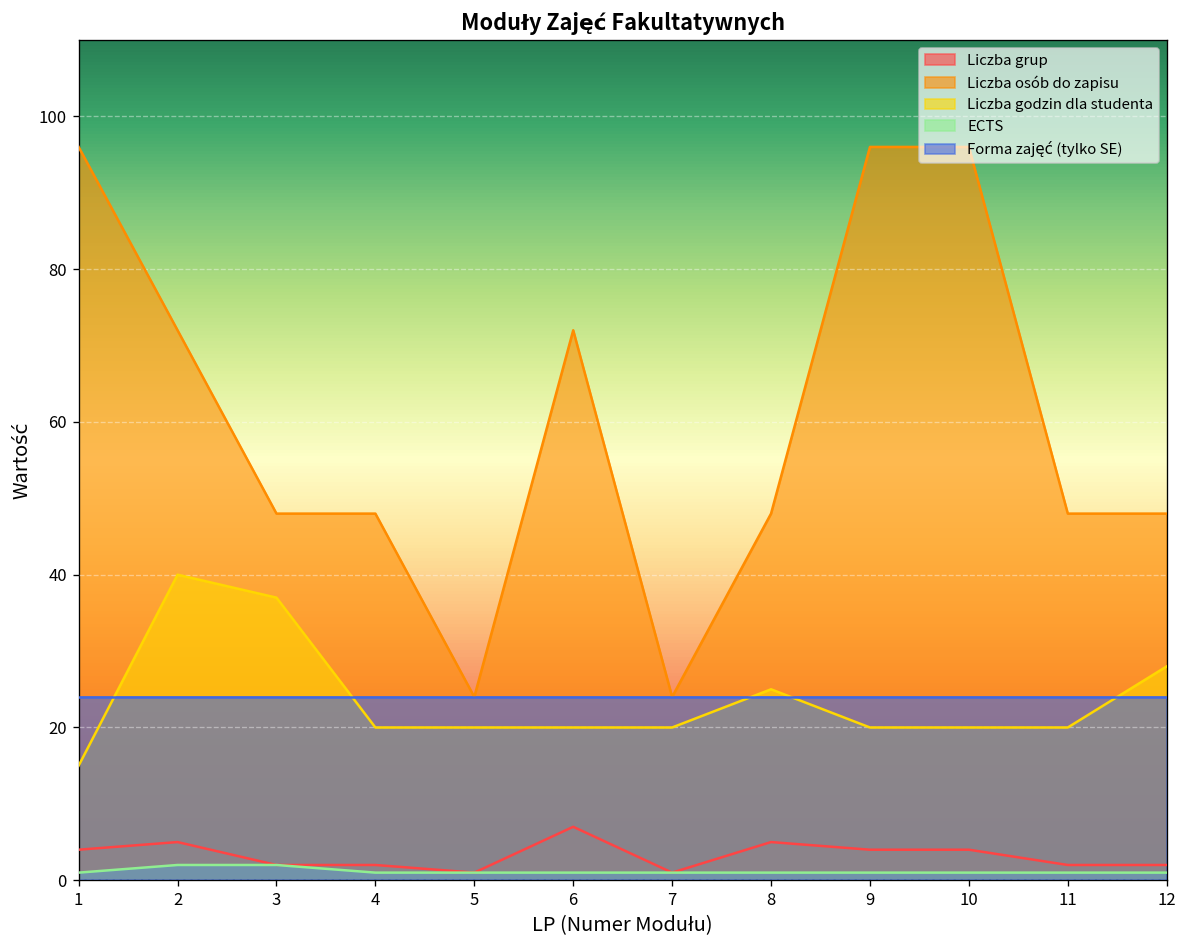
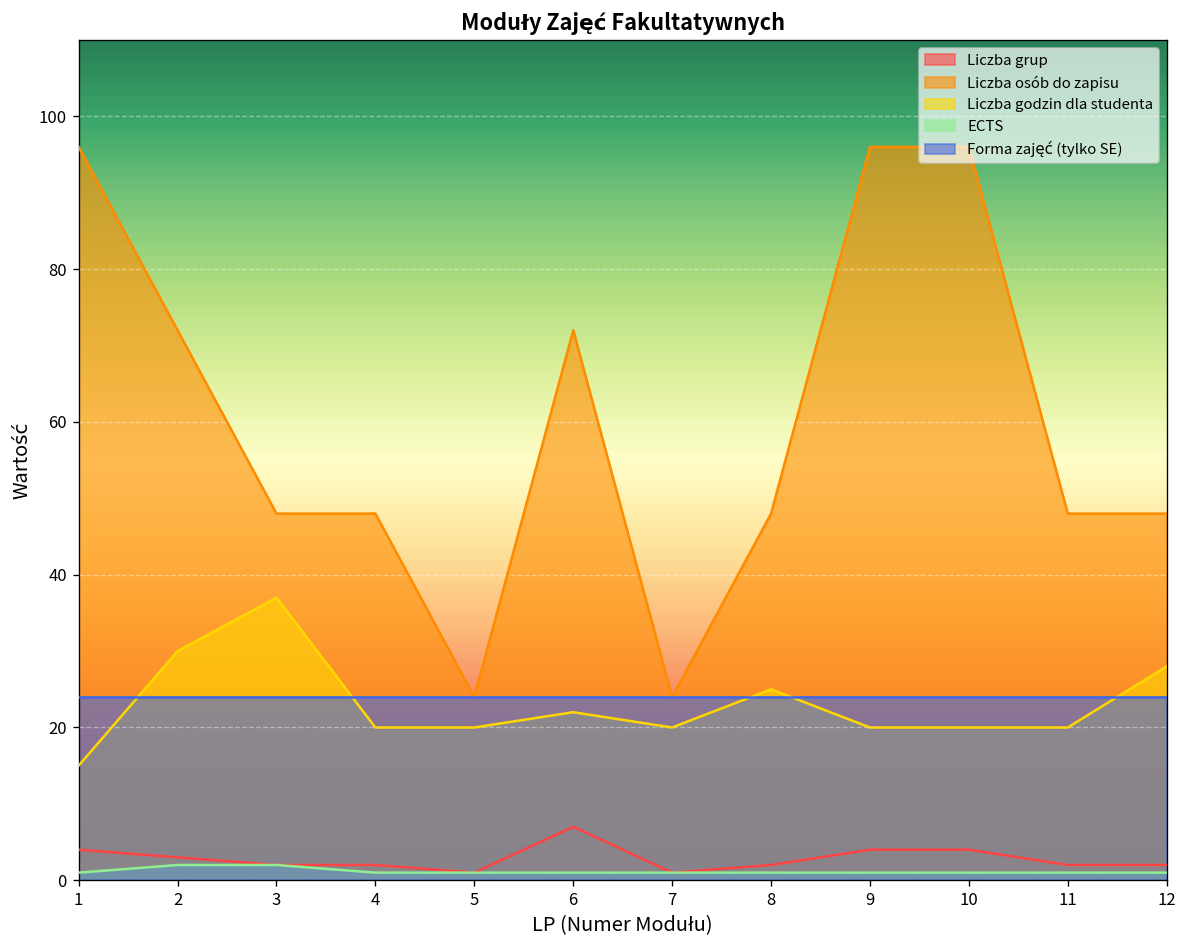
Liczba grup, 2: 5 -> 3
Liczba godzin dla studenta, 2: 40 -> 30
Liczba godzin dla studenta, 6: 20 -> 22
Liczba grup, 8: 5 -> 2
